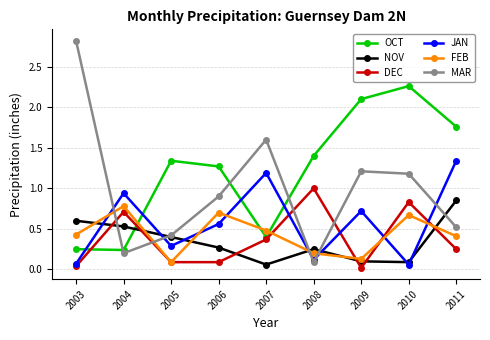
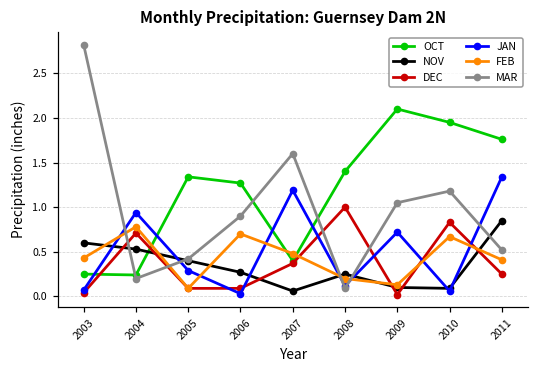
JAN, 2006: 0.6 -> 0.0
MAR, 2009: 1.2 -> 1.1
OCT, 2010: 2.3 -> 2.0
